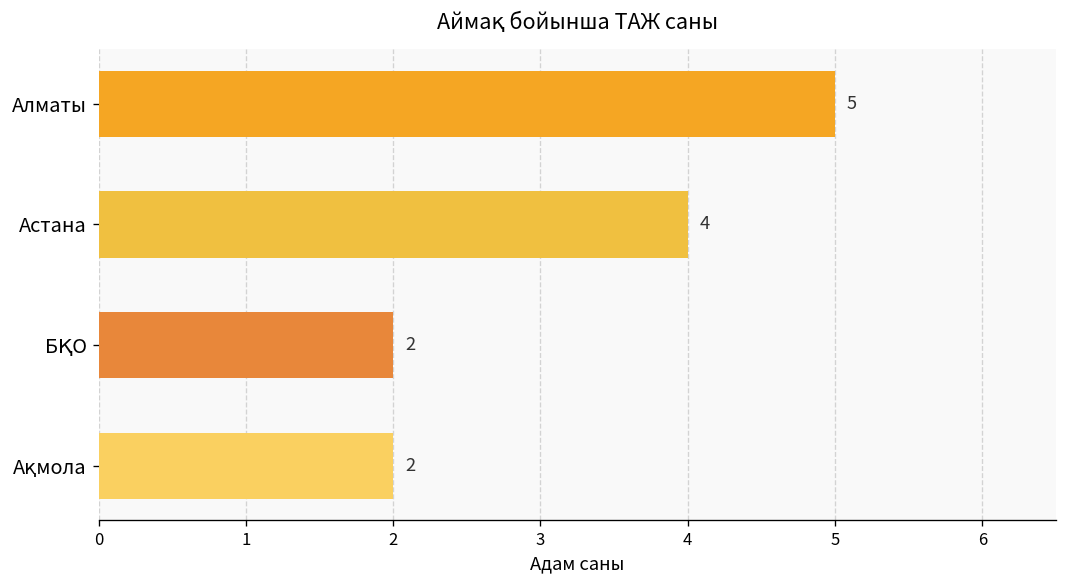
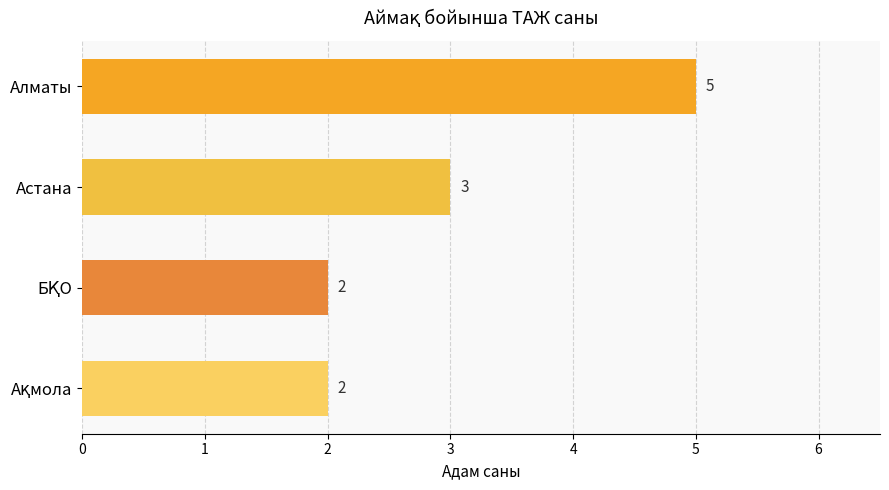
Астана: 4 -> 3
